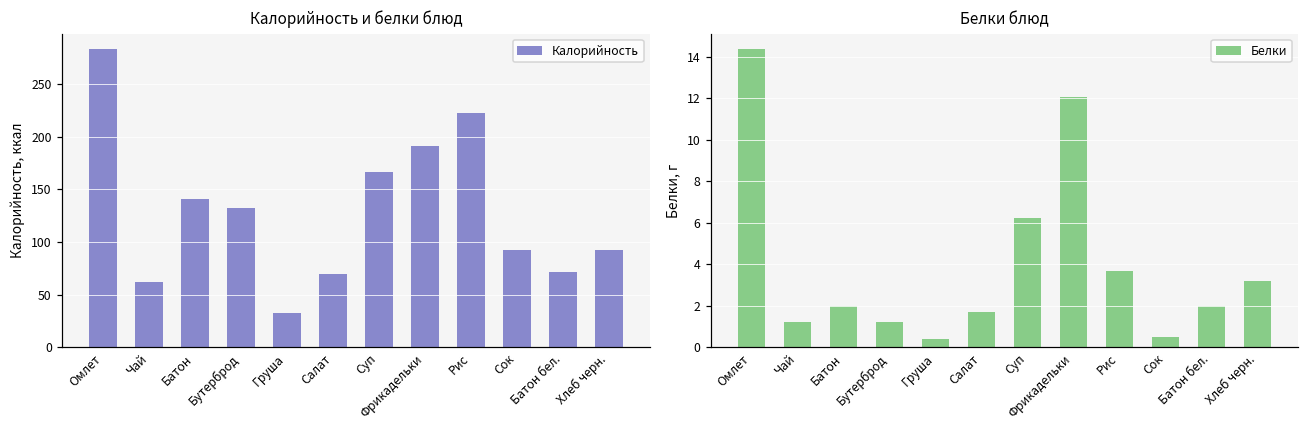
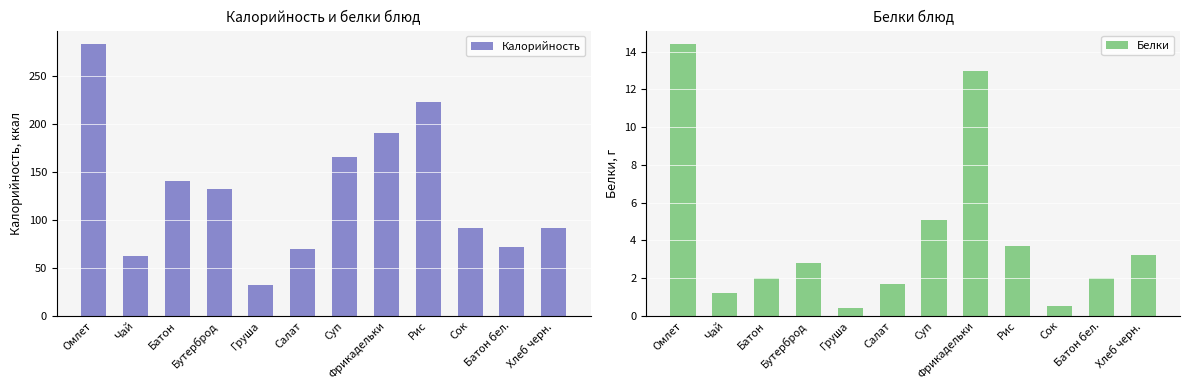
Белки блюд, Бутерброд: 1.2 -> 2.8
Белки блюд, Суп: 6.2 -> 5.1
Белки блюд, Фрикадельки: 12.1 -> 13.0
